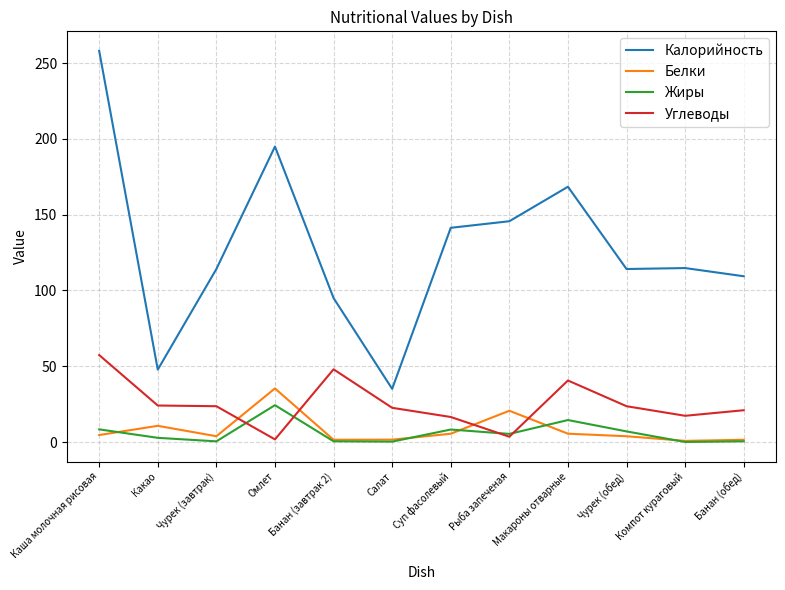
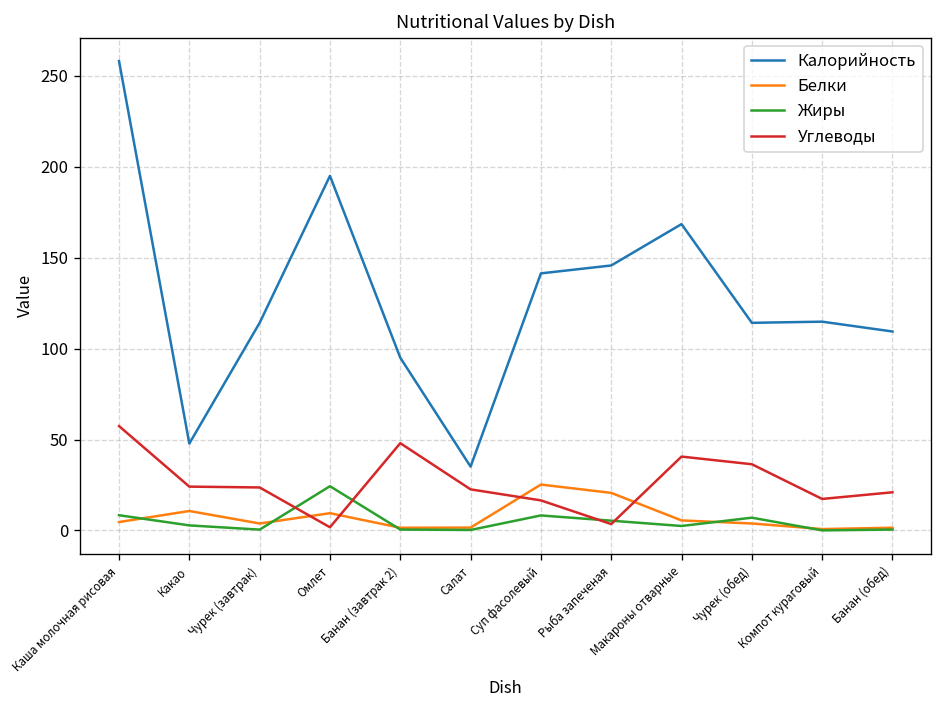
Белки, Омлет: 35 -> 10
Белки, Суп фасолевый: 5 -> 25
Жиры, Макароны отварные: 15 -> 2
Углеводы, Чурек (обед): 24 -> 36
